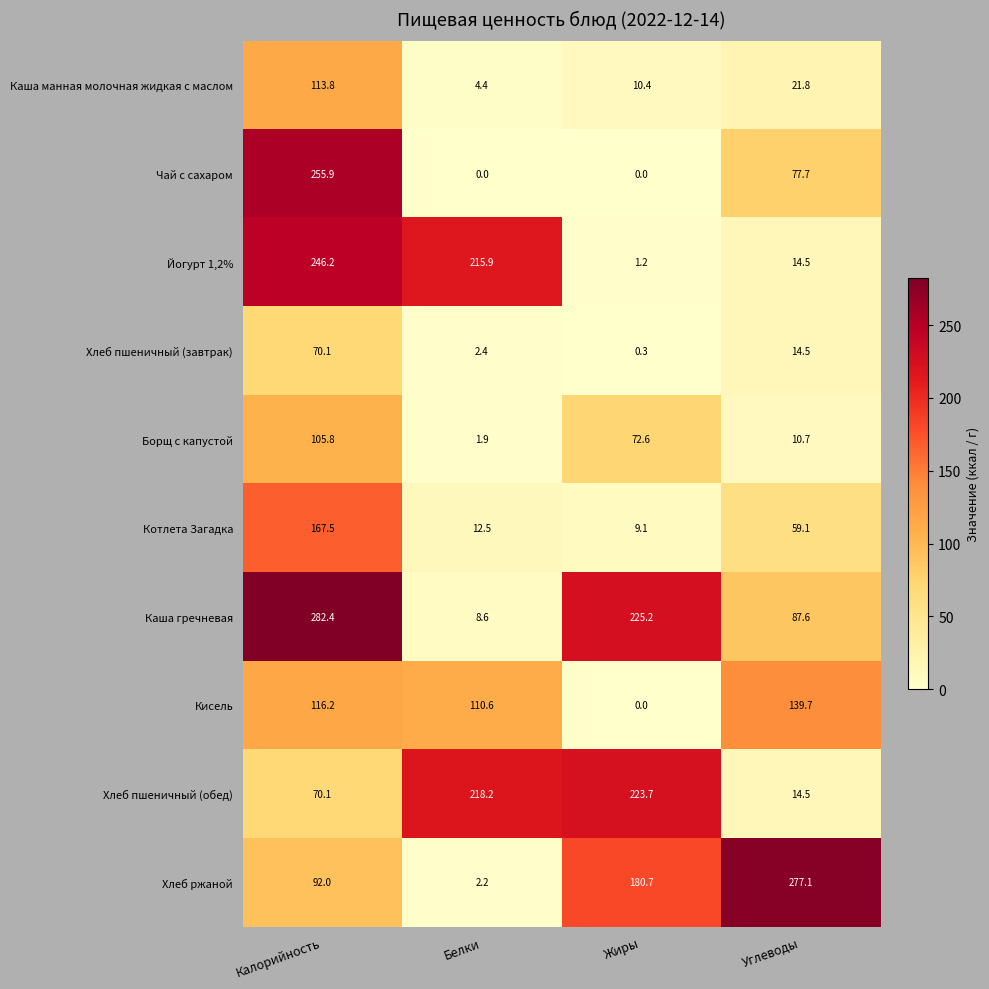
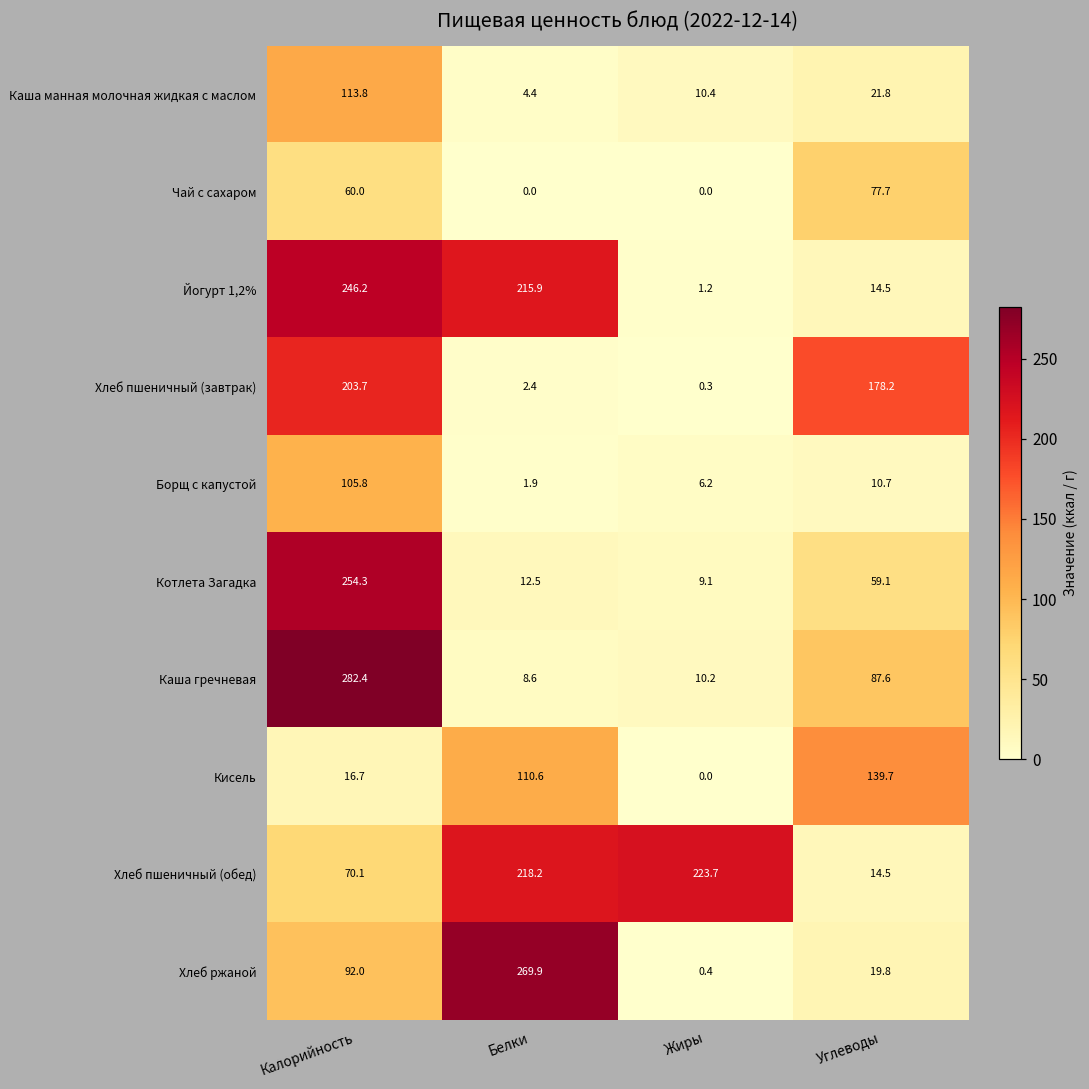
Чай с сахаром, Калорийность: 255.9 -> 60.0
Хлеб пшеничный (завтрак), Калорийность: 70.1 -> 203.7
Хлеб пшеничный (завтрак), Углеводы: 14.5 -> 178.2
Борщ с капустой, Жиры: 72.6 -> 6.2
Котлета Загадка, Калорийность: 167.5 -> 254.3
Каша гречневая, Жиры: 225.2 -> 10.2
Кисель, Калорийность: 116.2 -> 16.7
Хлеб ржаной, Белки: 2.2 -> 269.9
Хлеб ржаной, Жиры: 180.7 -> 0.4
Хлеб ржаной, Углеводы: 277.1 -> 19.8
